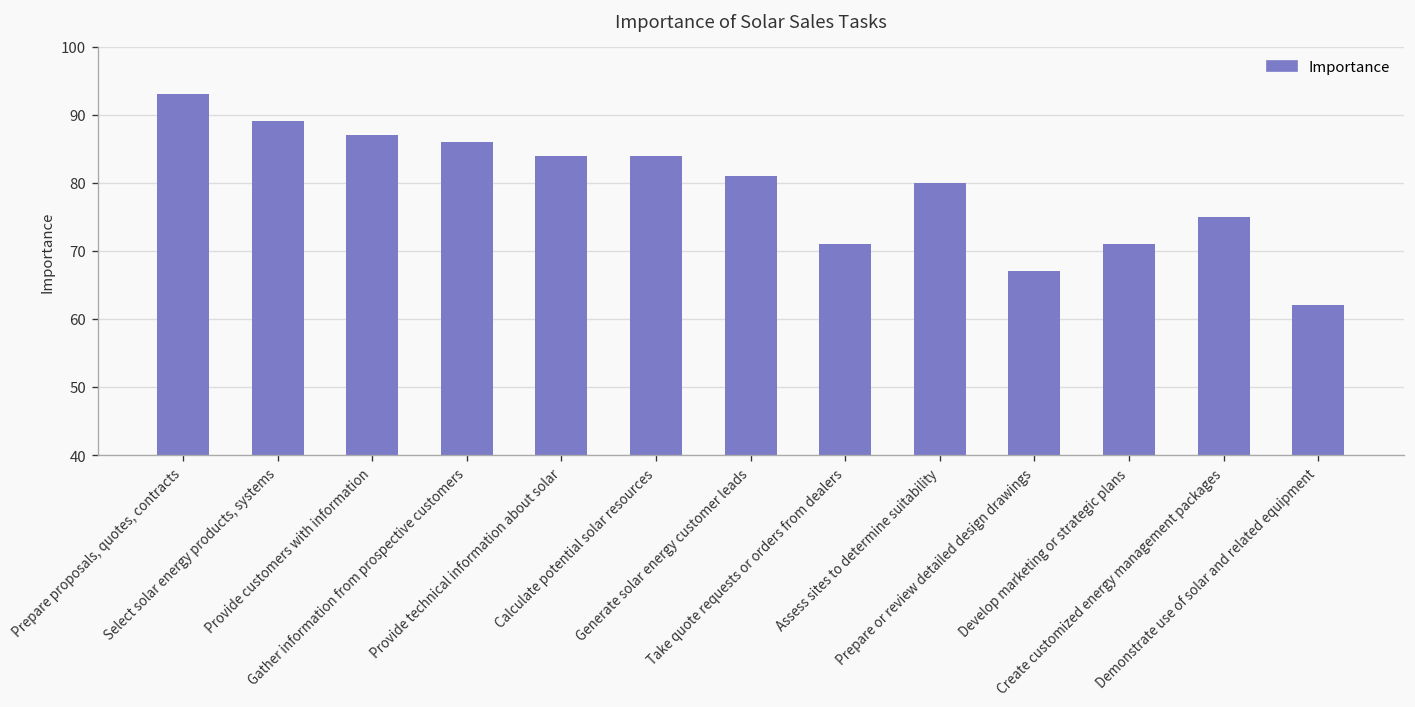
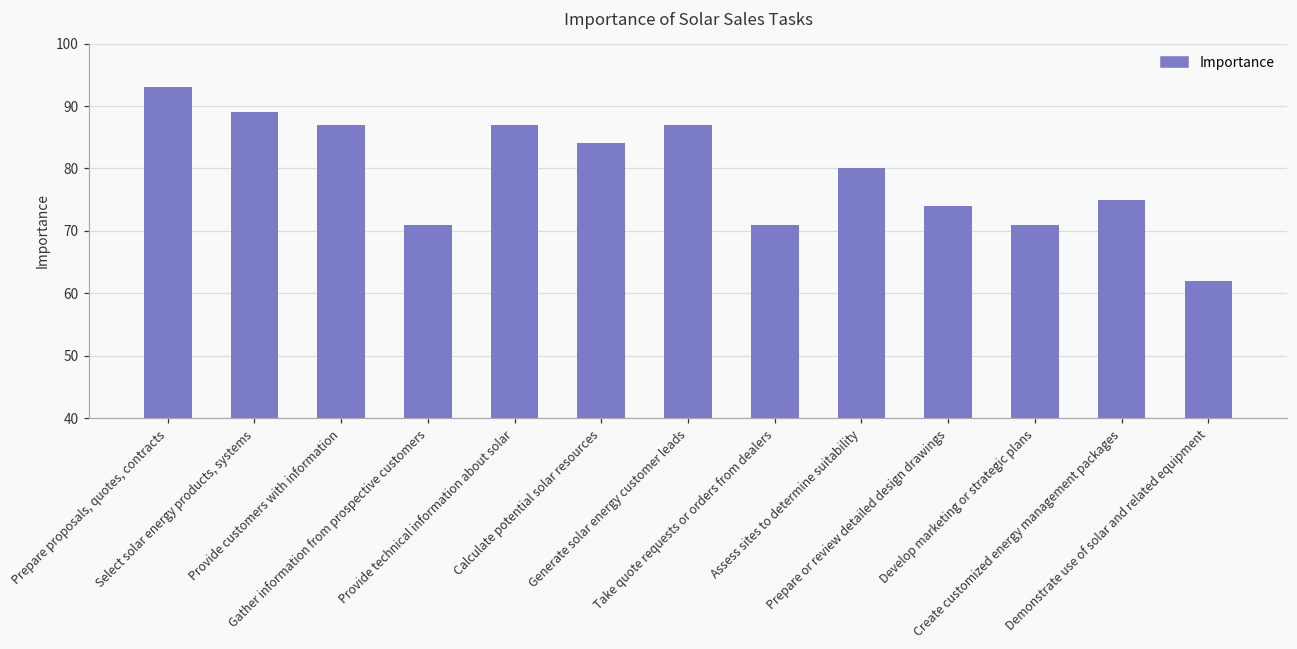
Gather information from prospective customers: 86 -> 71
Provide technical information about solar: 84 -> 87
Generate solar energy customer leads: 81 -> 87
Prepare or review detailed design drawings: 67 -> 74
